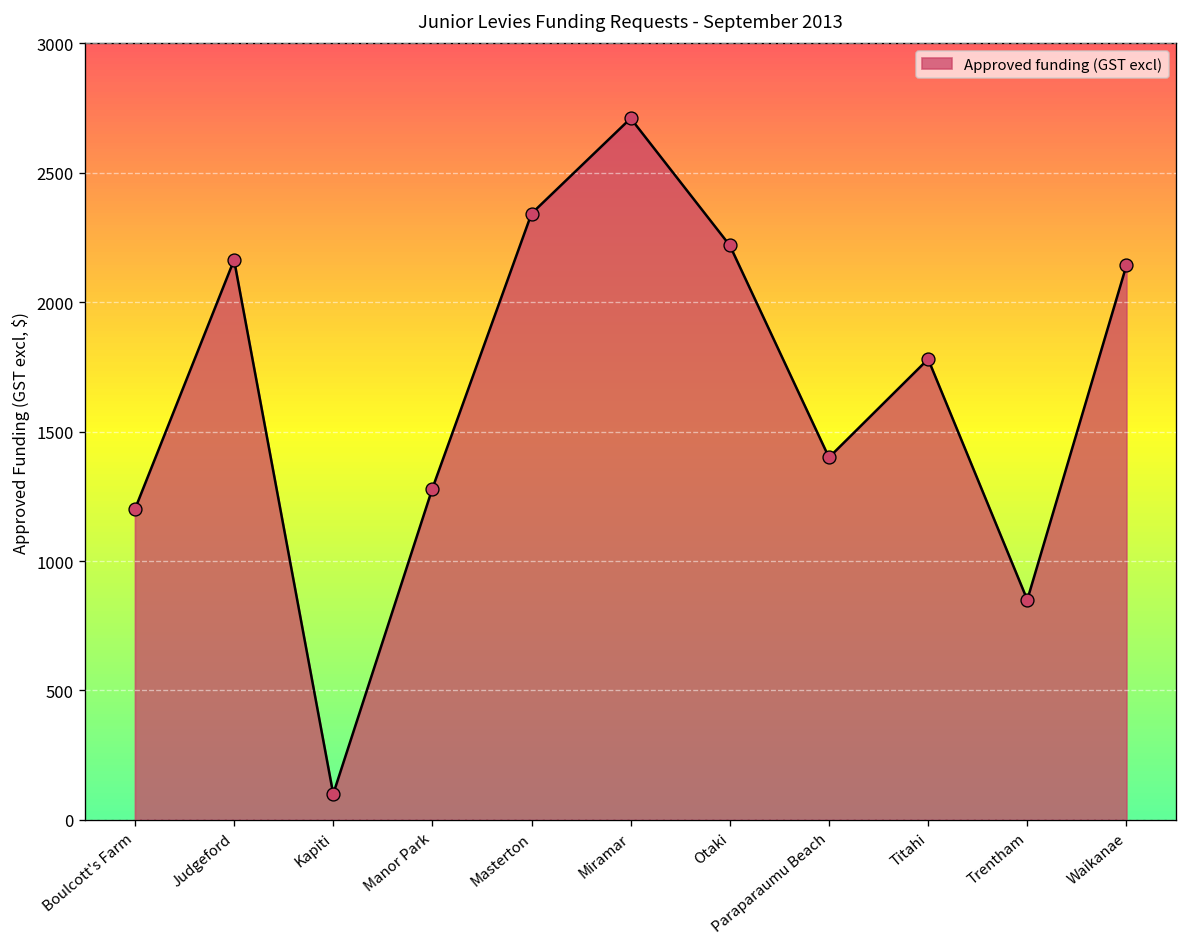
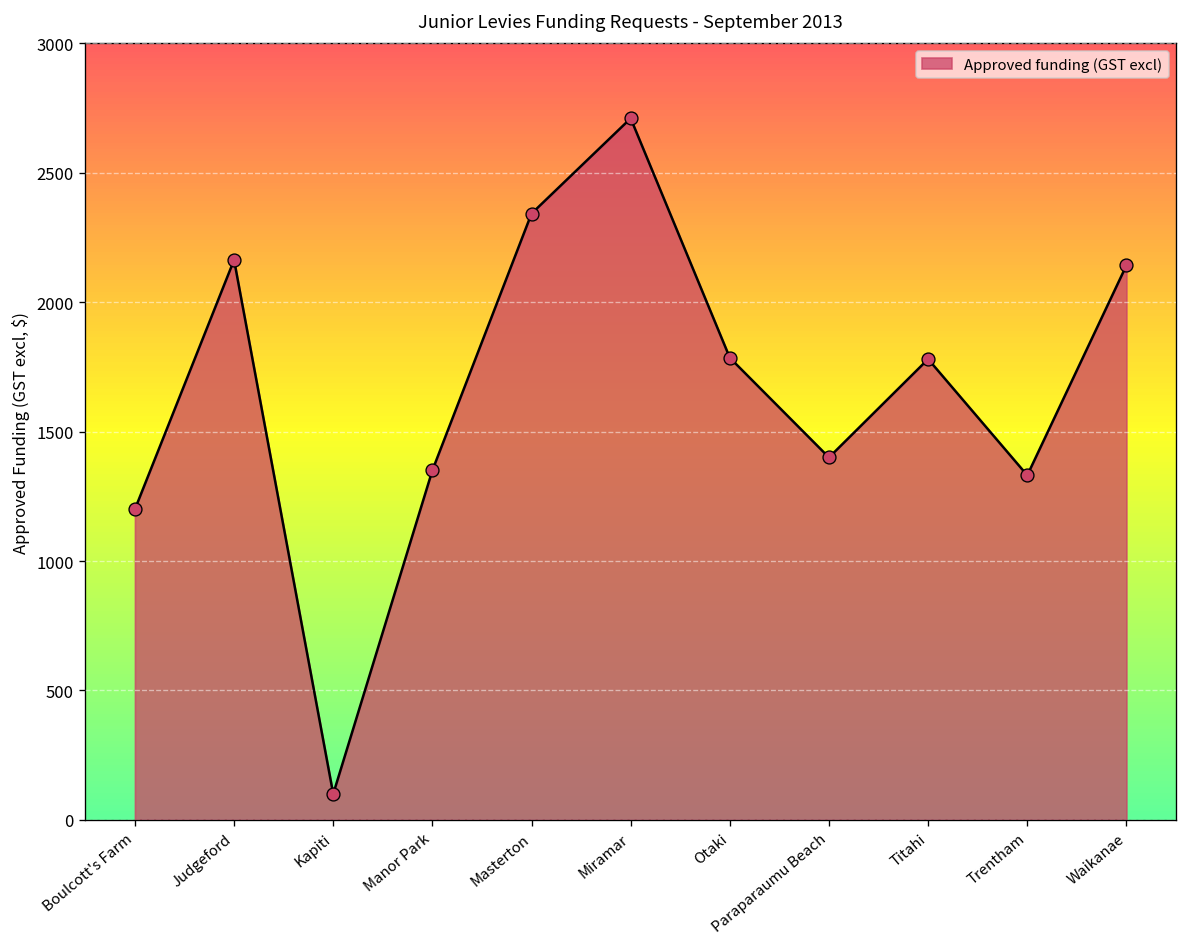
Manor Park: 1280 -> 1350
Otaki: 2220 -> 1790
Trentham: 850 -> 1330
